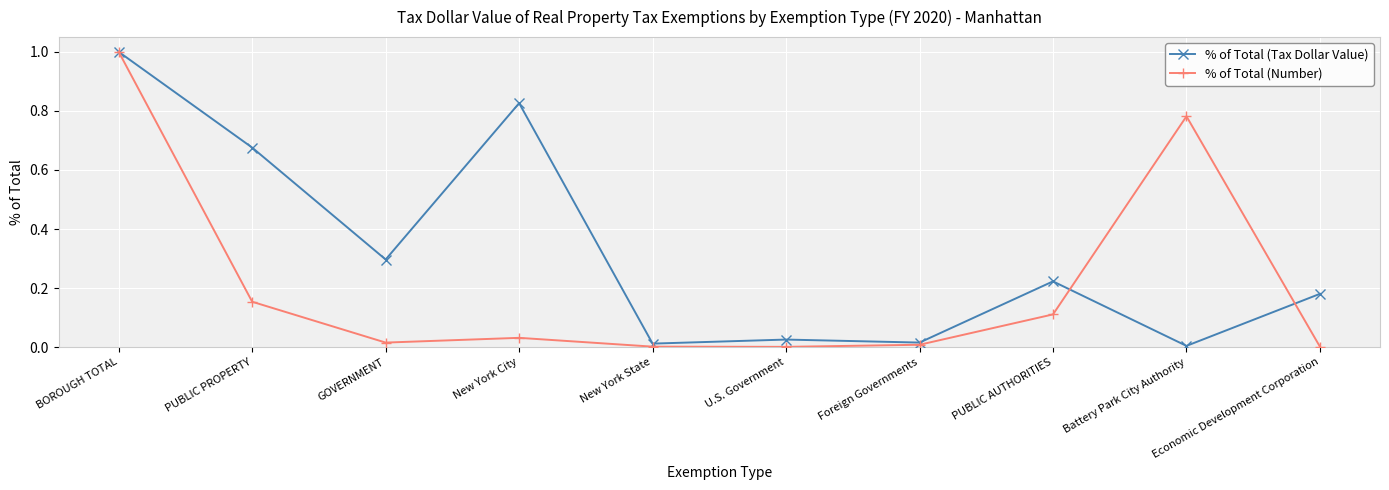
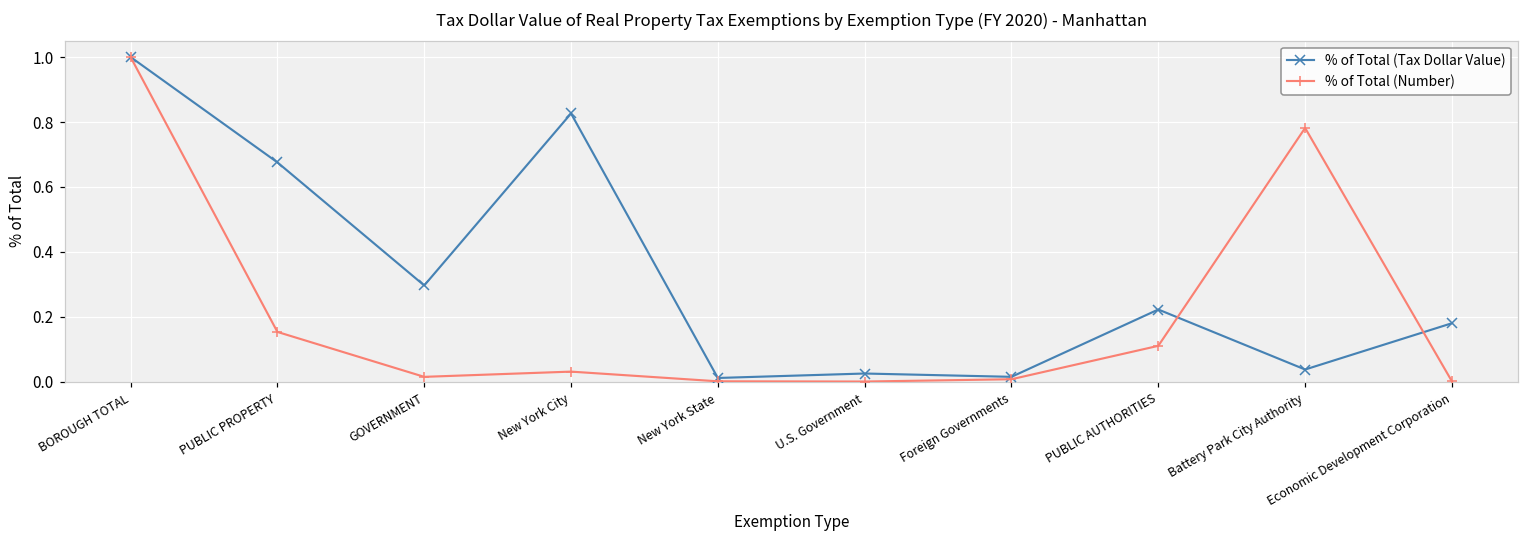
% of Total (Tax Dollar Value), Battery Park City Authority: 0.00 -> 0.04
